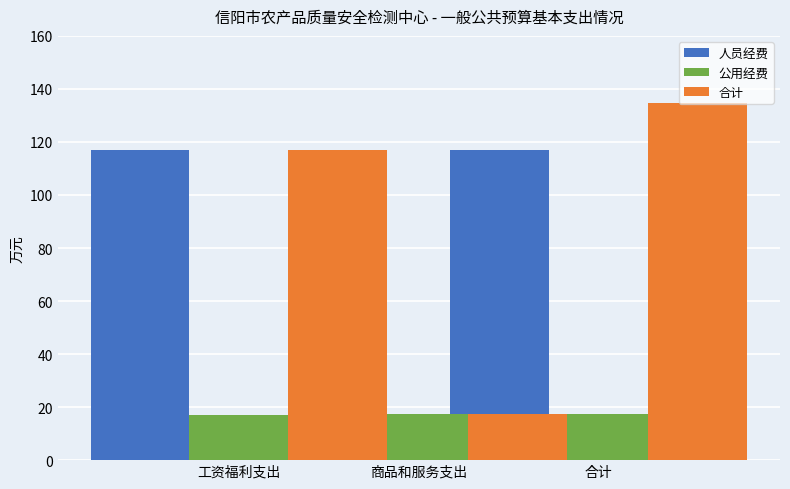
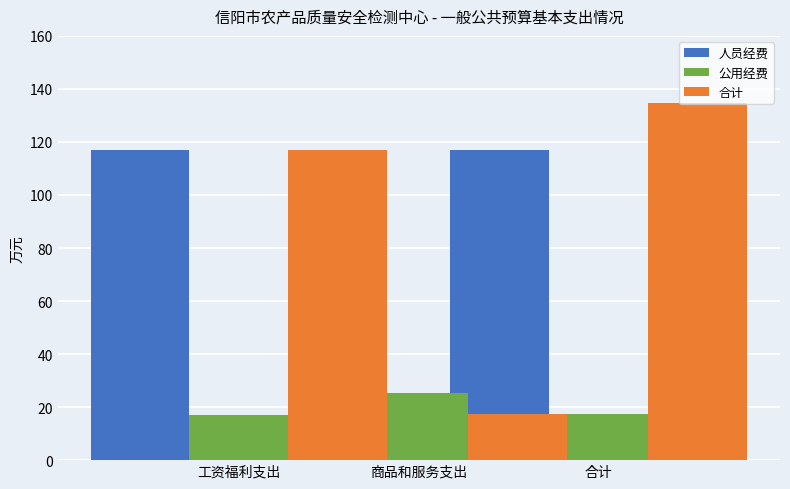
公用经费, 商品和服务支出: 18 -> 25
